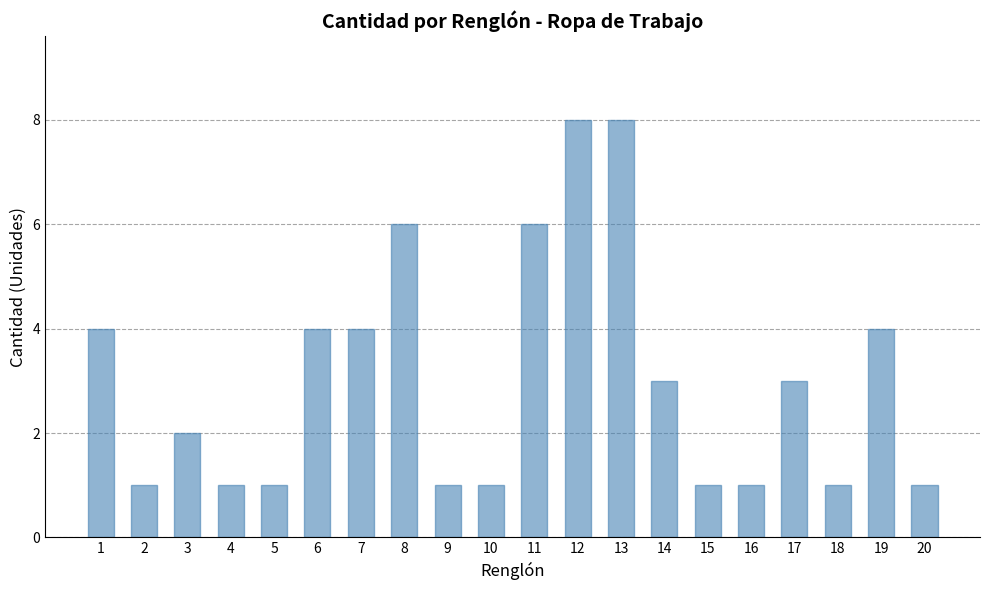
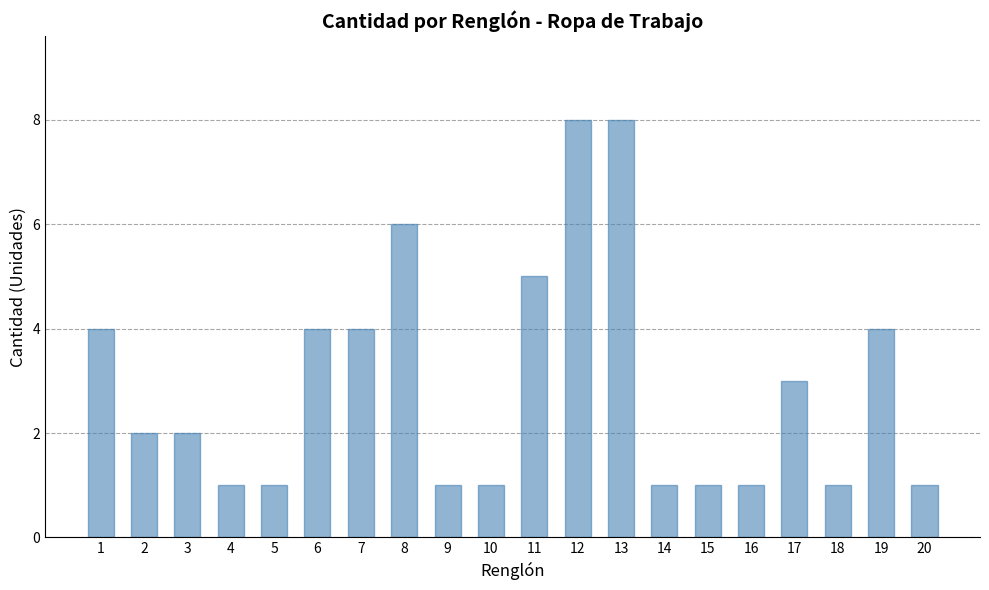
2: 1 -> 2
11: 6 -> 5
14: 3 -> 1
